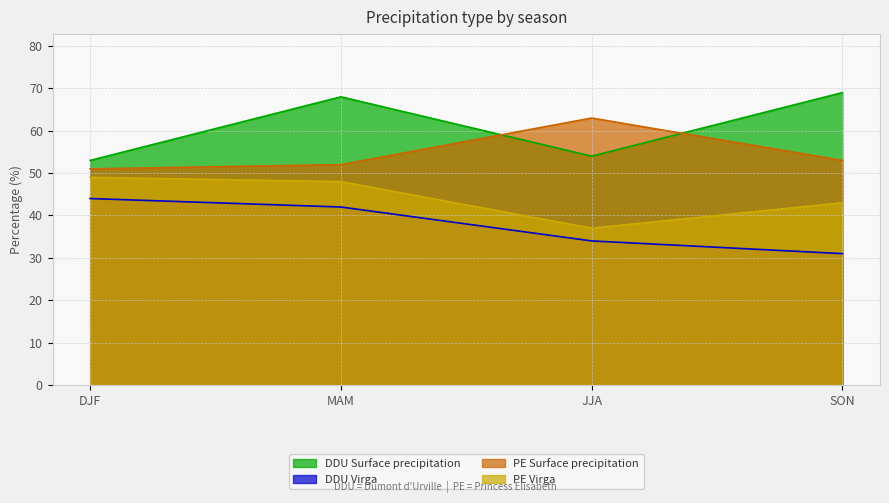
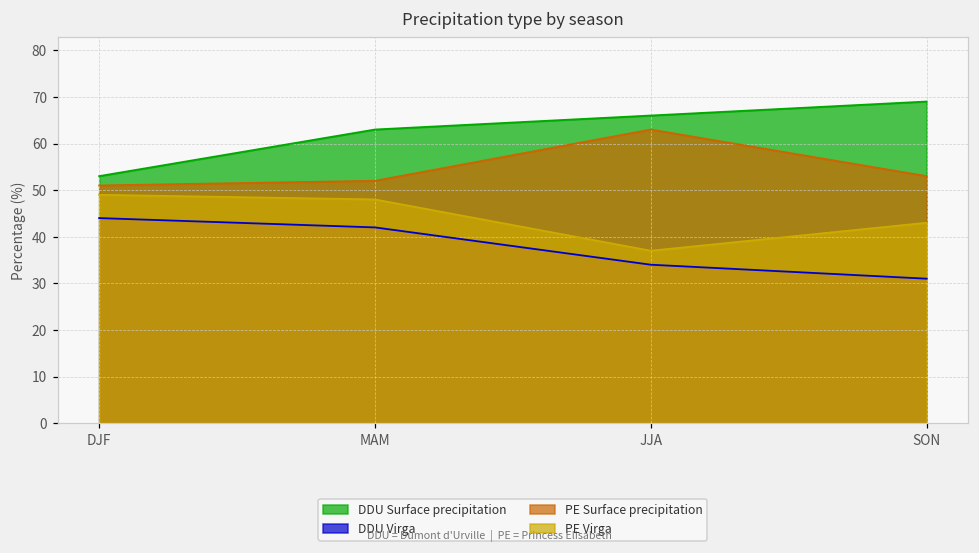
DDU Surface precipitation, MAM: 68 -> 63
DDU Surface precipitation, JJA: 54 -> 66
